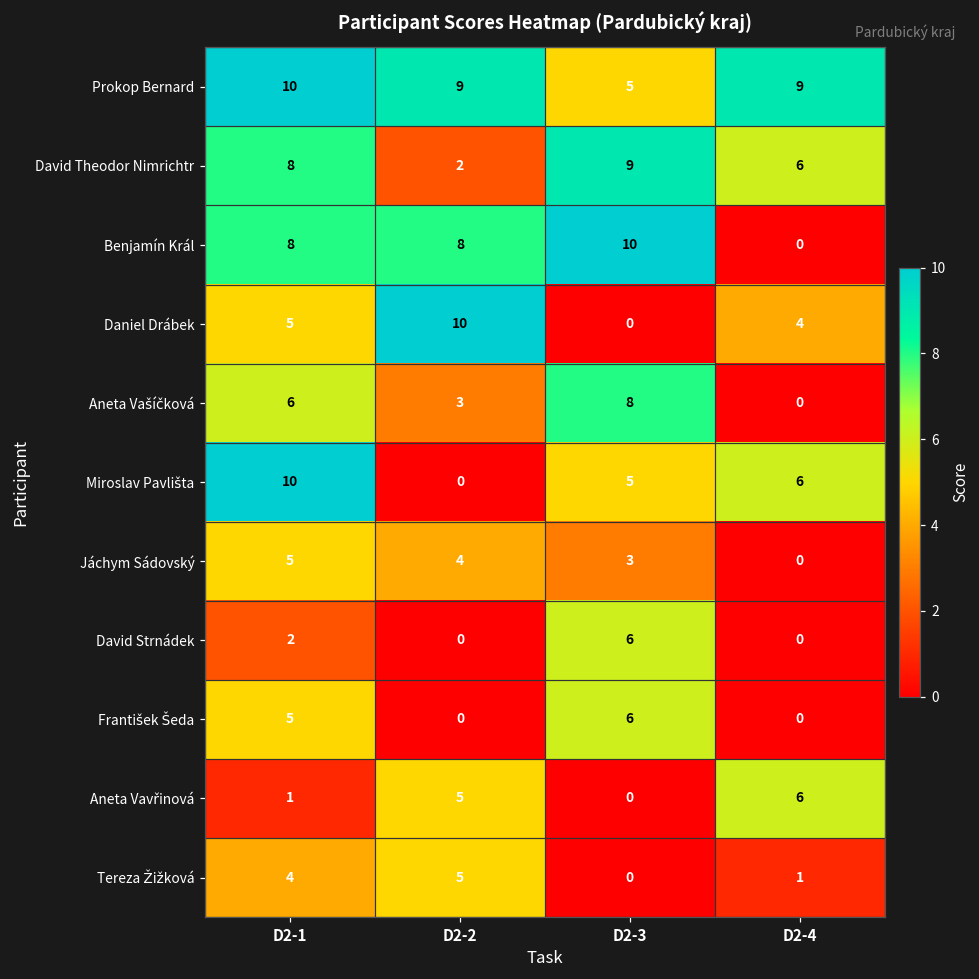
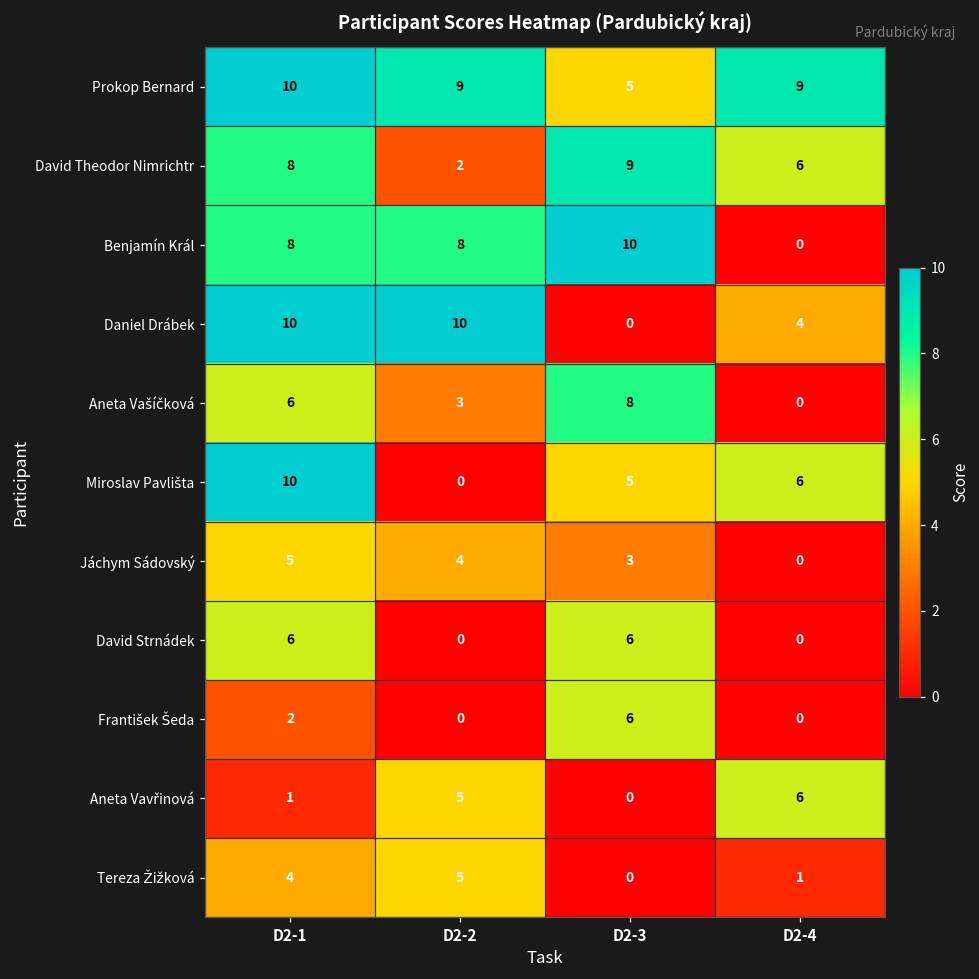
Daniel Drábek, D2-1: 5 -> 10
David Strnádek, D2-1: 2 -> 6
František Šeda, D2-1: 5 -> 2
